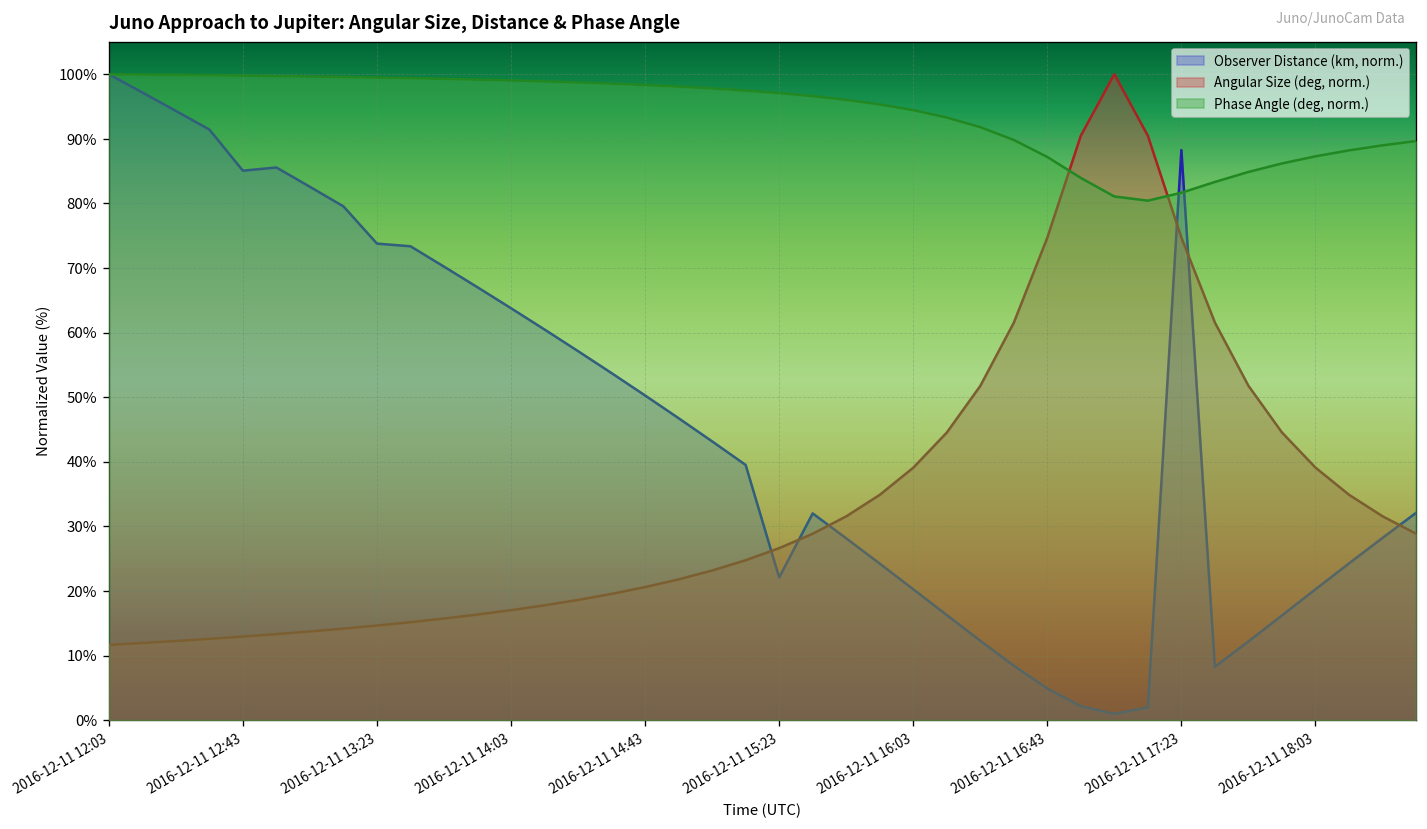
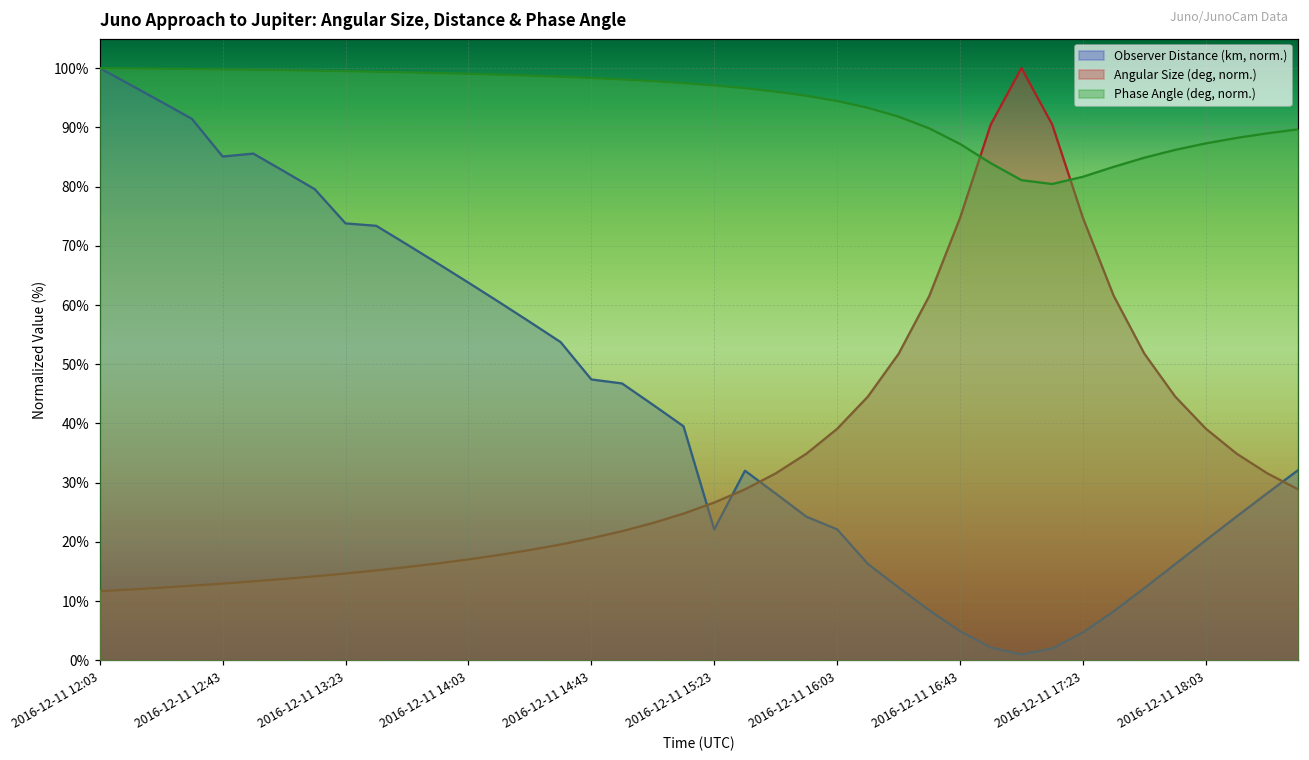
Observer Distance (km, norm.), 2016-12-11 14:43: 50% -> 47%
Observer Distance (km, norm.), 2016-12-11 16:03: 20% -> 22%
Observer Distance (km, norm.), 2016-12-11 17:23: 88% -> 5%
